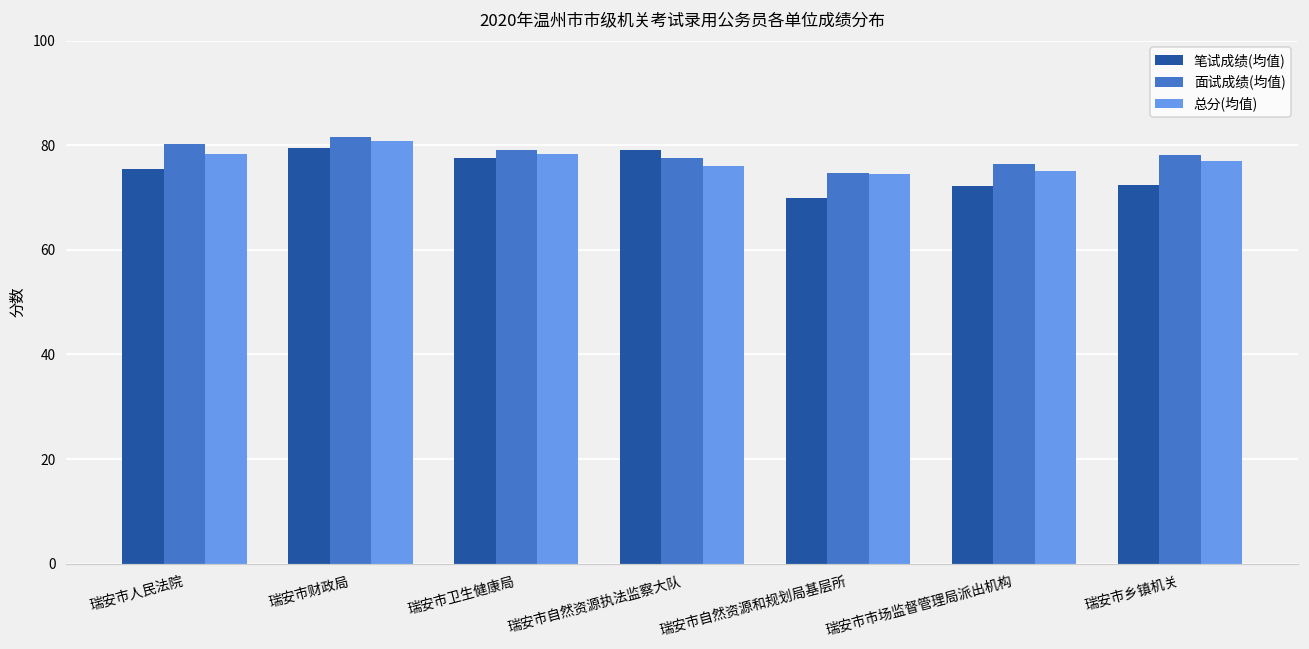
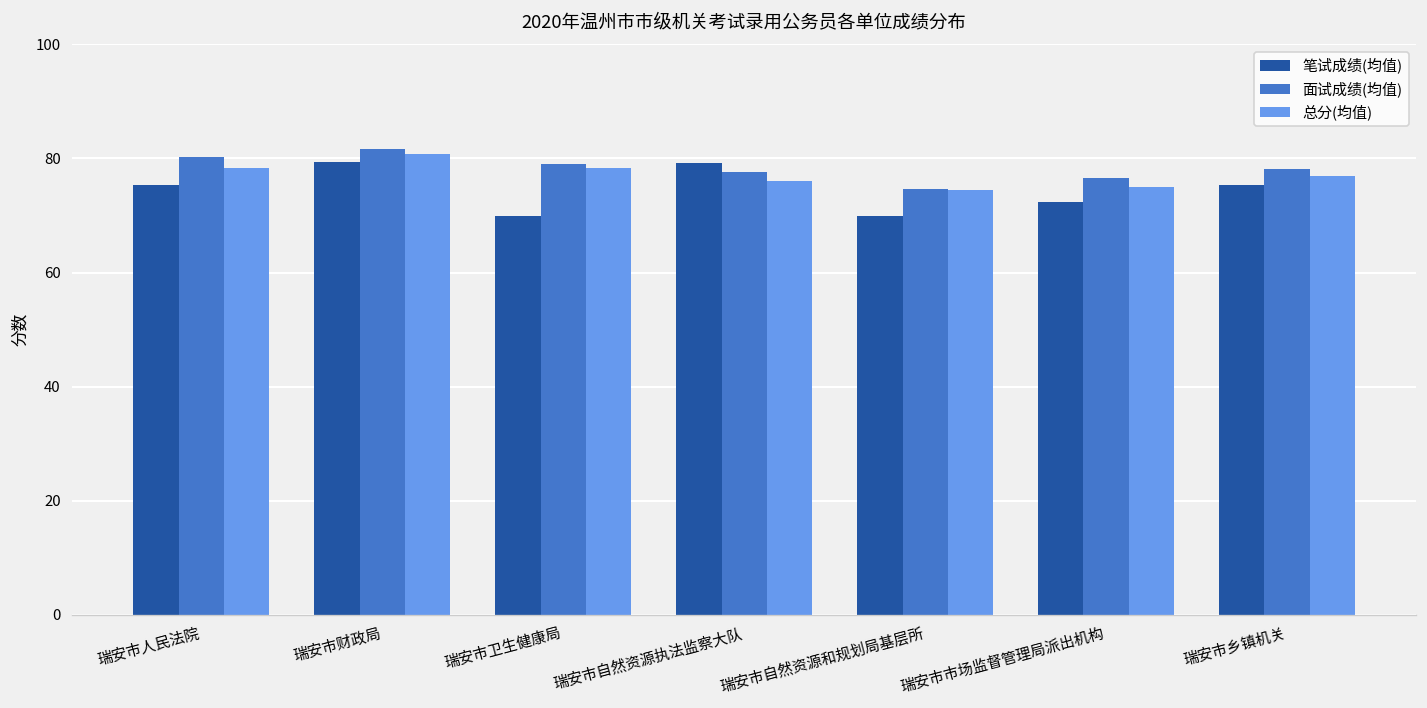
笔试成绩(均值), 瑞安市卫生健康局: 78 -> 70
笔试成绩(均值), 瑞安市乡镇机关: 72 -> 75
